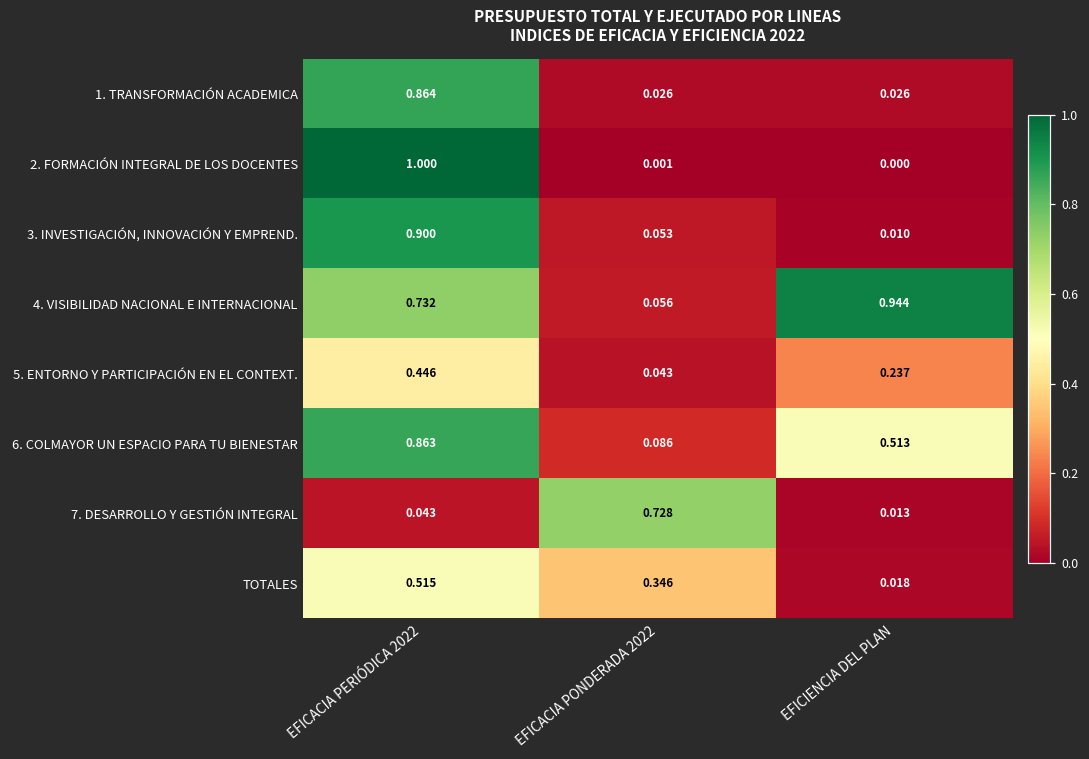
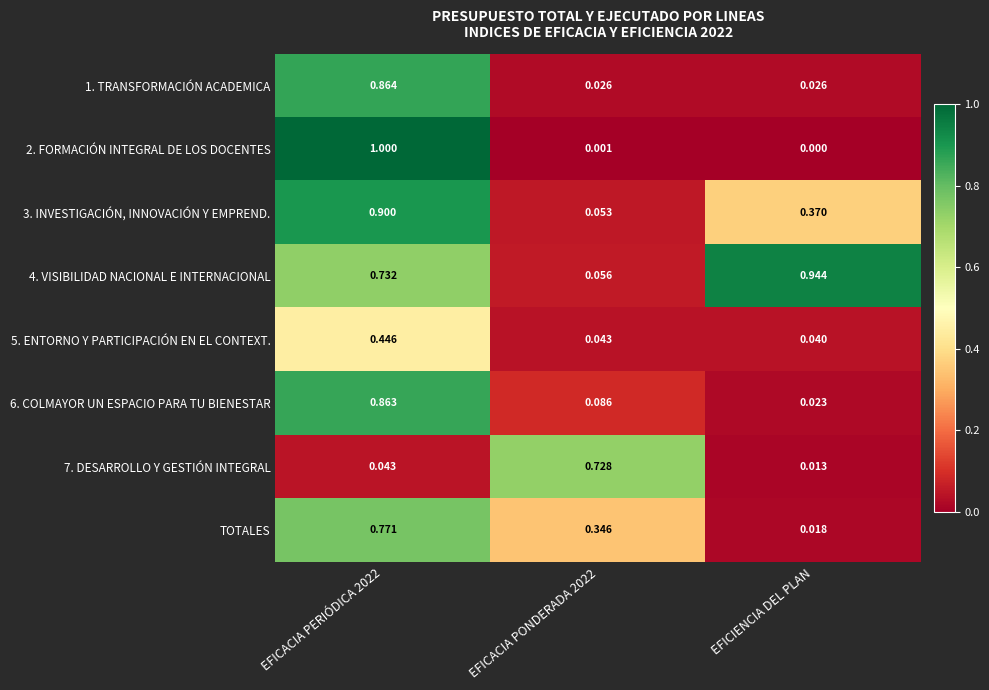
3. INVESTIGACIÓN, INNOVACIÓN Y EMPREND., EFICIENCIA DEL PLAN: 0.010 -> 0.370
5. ENTORNO Y PARTICIPACIÓN EN EL CONTEXT., EFICIENCIA DEL PLAN: 0.237 -> 0.040
6. COLMAYOR UN ESPACIO PARA TU BIENESTAR, EFICIENCIA DEL PLAN: 0.513 -> 0.023
TOTALES, EFICACIA PERIÓDICA 2022: 0.515 -> 0.771
